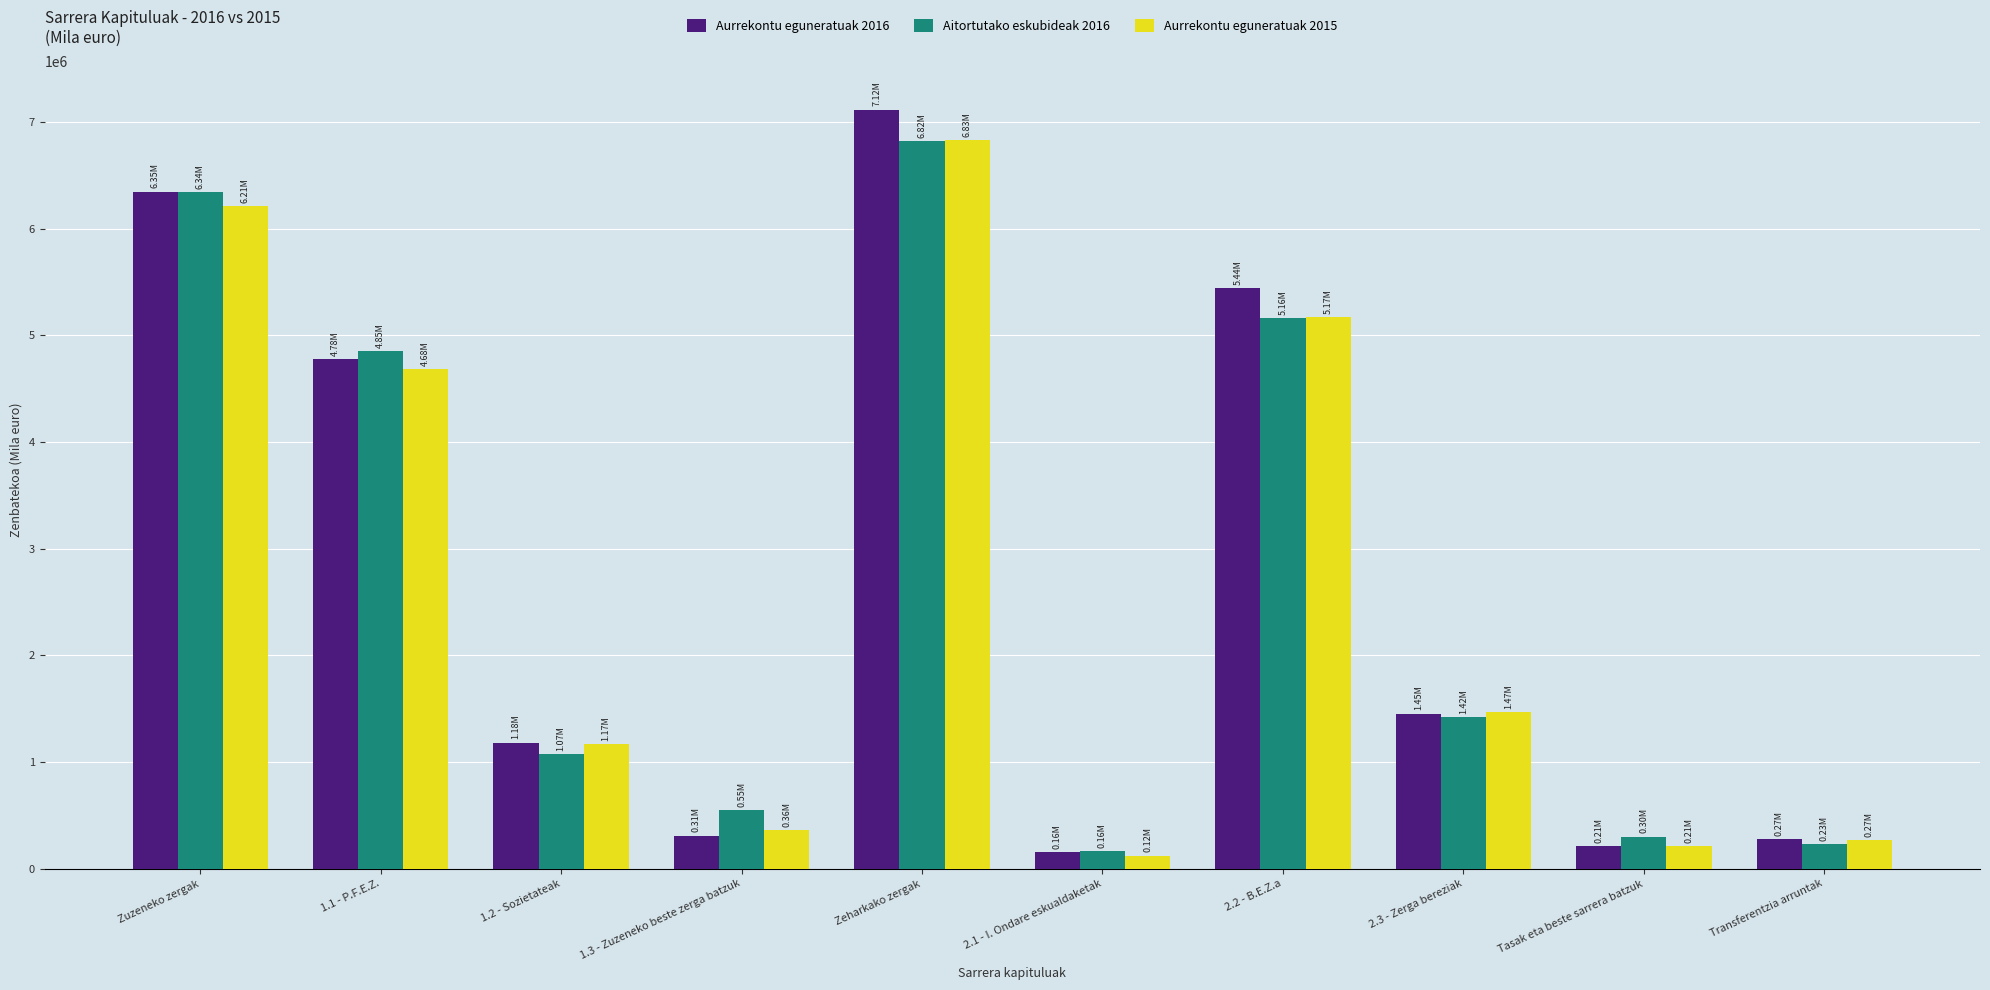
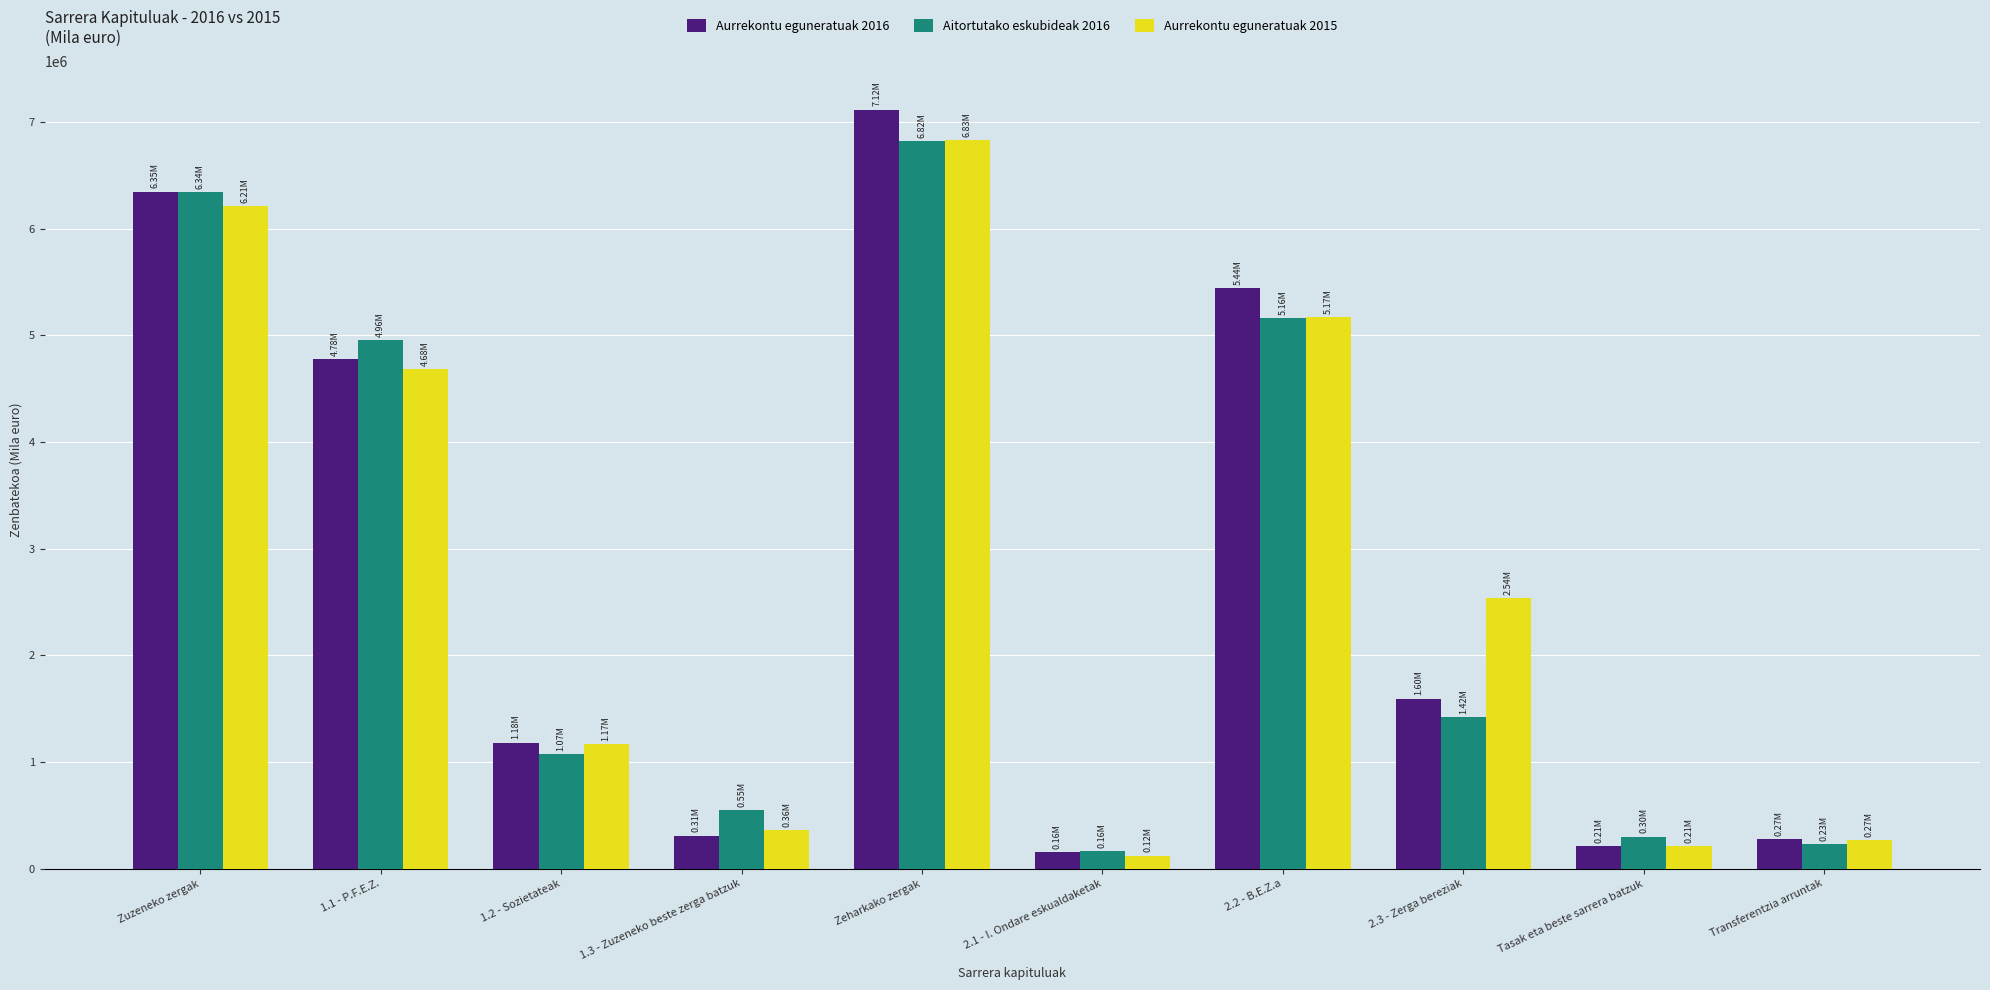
Aitortutako eskubideak 2016, 1.1 - P.F.E.Z.: 4.85M -> 4.96M
Aurrekontu eguneratuak 2016, 2.3 - Zerga bereziak: 1.45M -> 1.60M
Aurrekontu eguneratuak 2015, 2.3 - Zerga bereziak: 1.47M -> 2.54M
